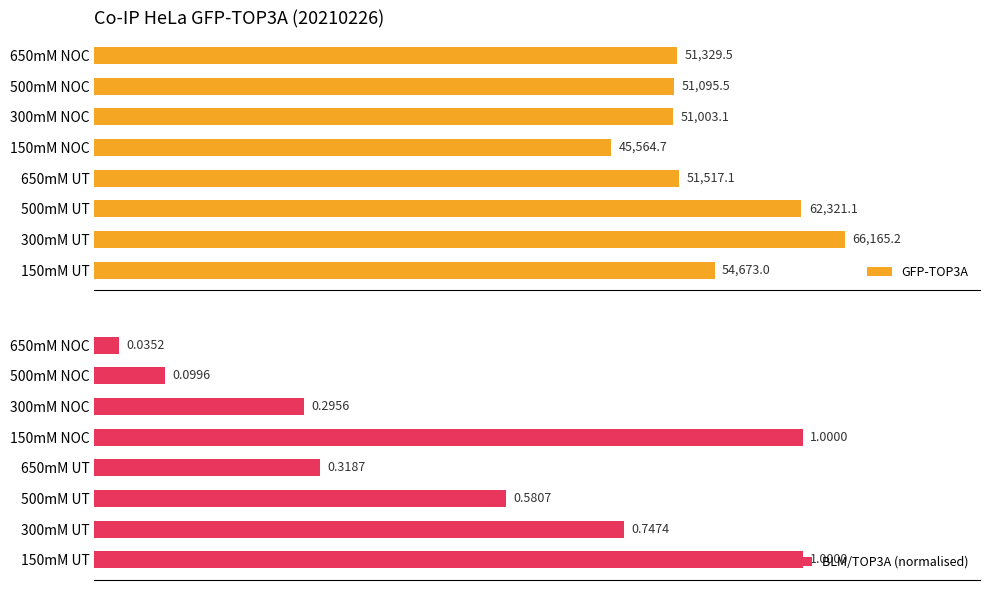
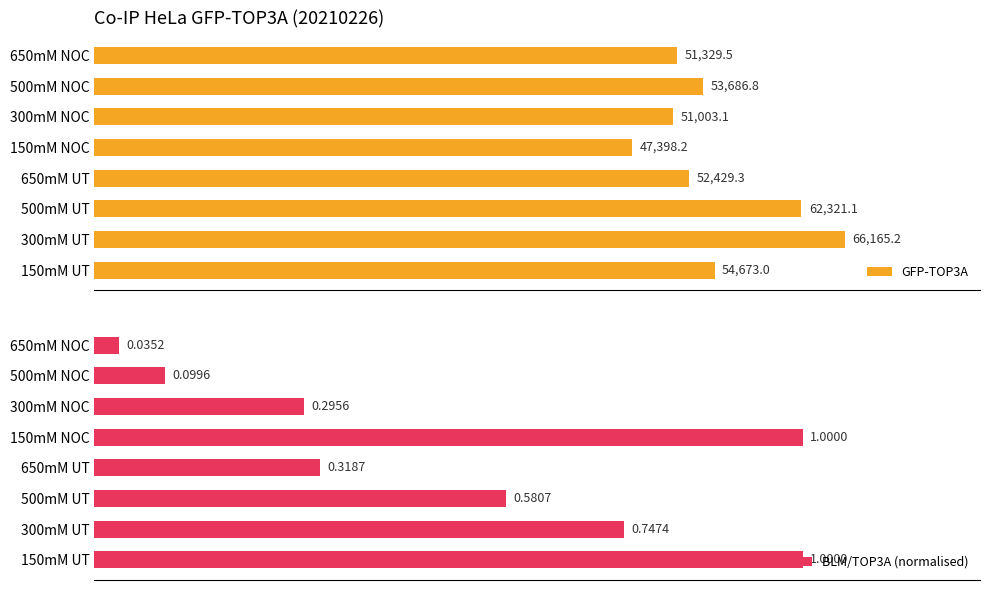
Co-IP HeLa GFP-TOP3A (20210226), 500mM NOC: 51,095.5 -> 53,686.8
Co-IP HeLa GFP-TOP3A (20210226), 150mM NOC: 45,564.7 -> 47,398.2
Co-IP HeLa GFP-TOP3A (20210226), 650mM UT: 51,517.1 -> 52,429.3
